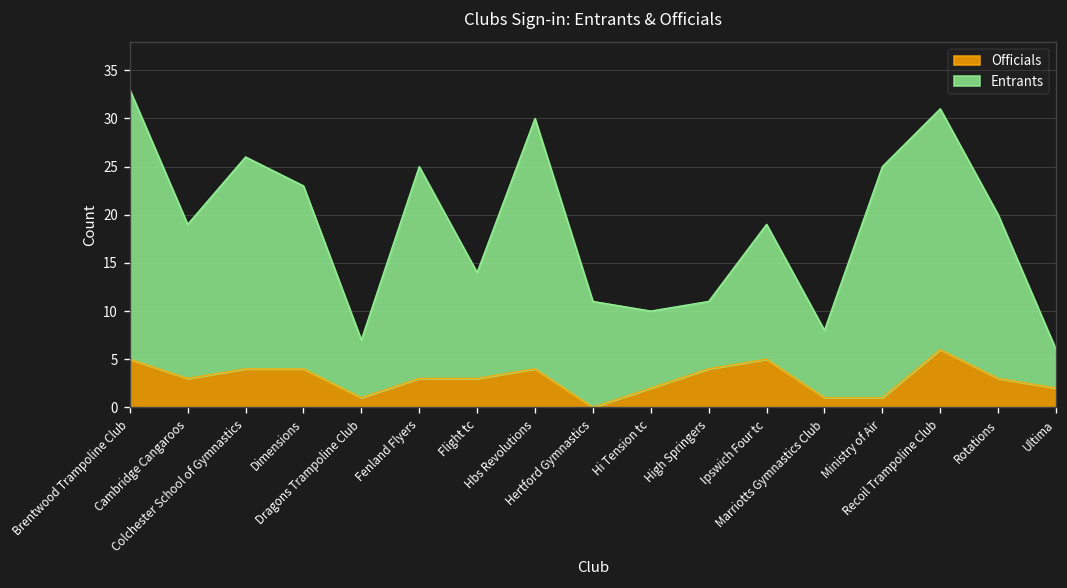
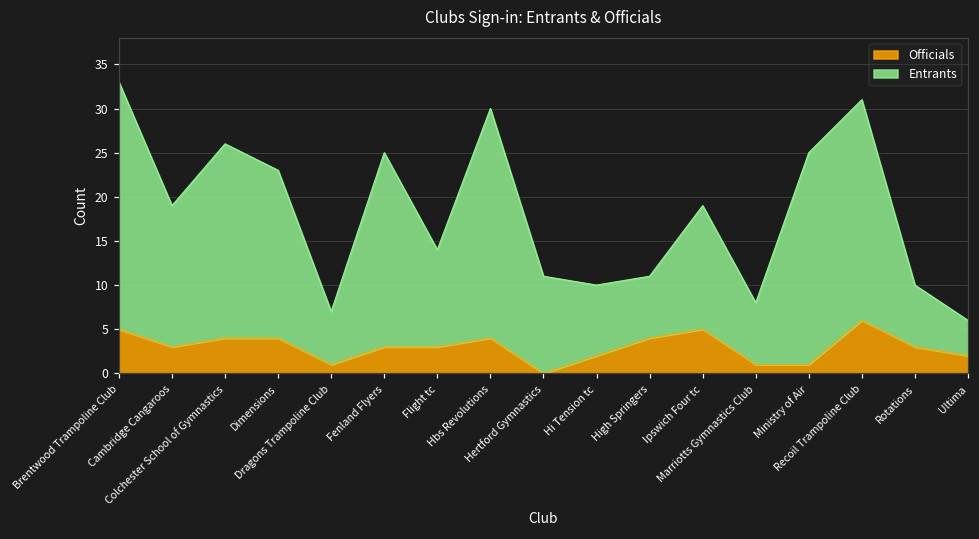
Entrants, Rotations: 17 -> 7
